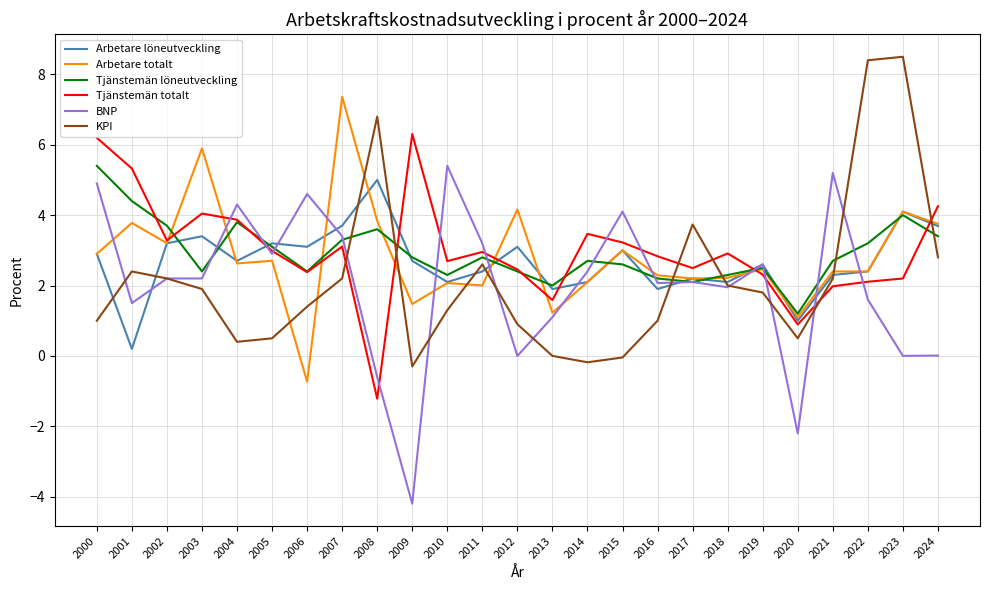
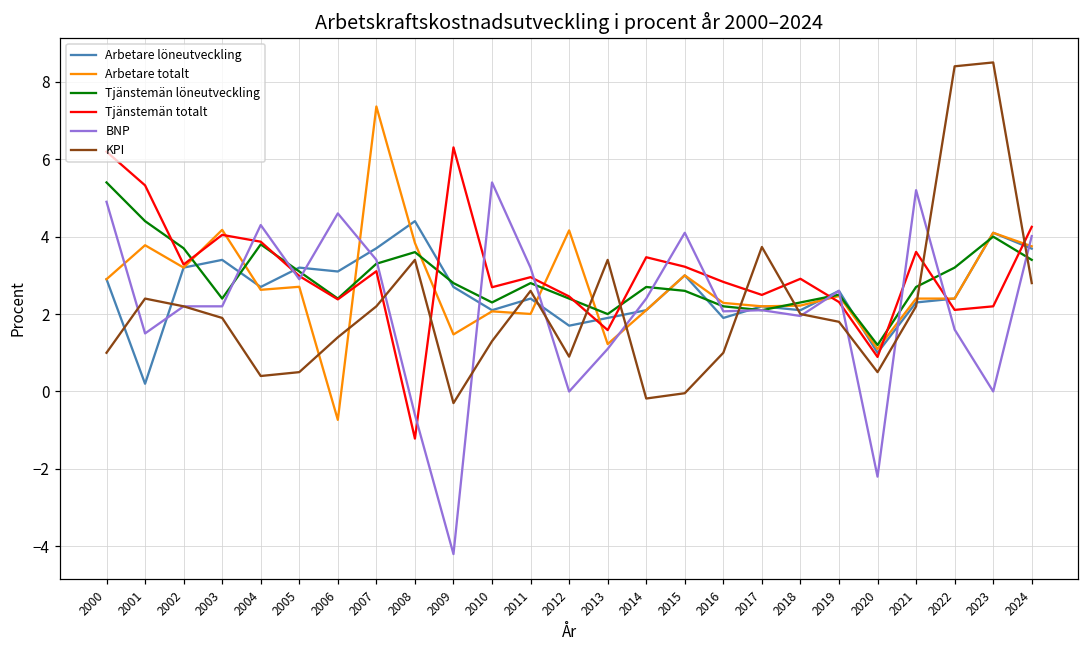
Arbetare totalt, 2003: 5.9 -> 4.2
Arbetare löneutveckling, 2008: 5.0 -> 4.4
KPI, 2008: 6.8 -> 3.4
Arbetare löneutveckling, 2012: 3.1 -> 1.7
KPI, 2013: 0.0 -> 3.4
Tjänstemän totalt, 2021: 2.0 -> 3.6
BNP, 2024: 0.0 -> 4.0
